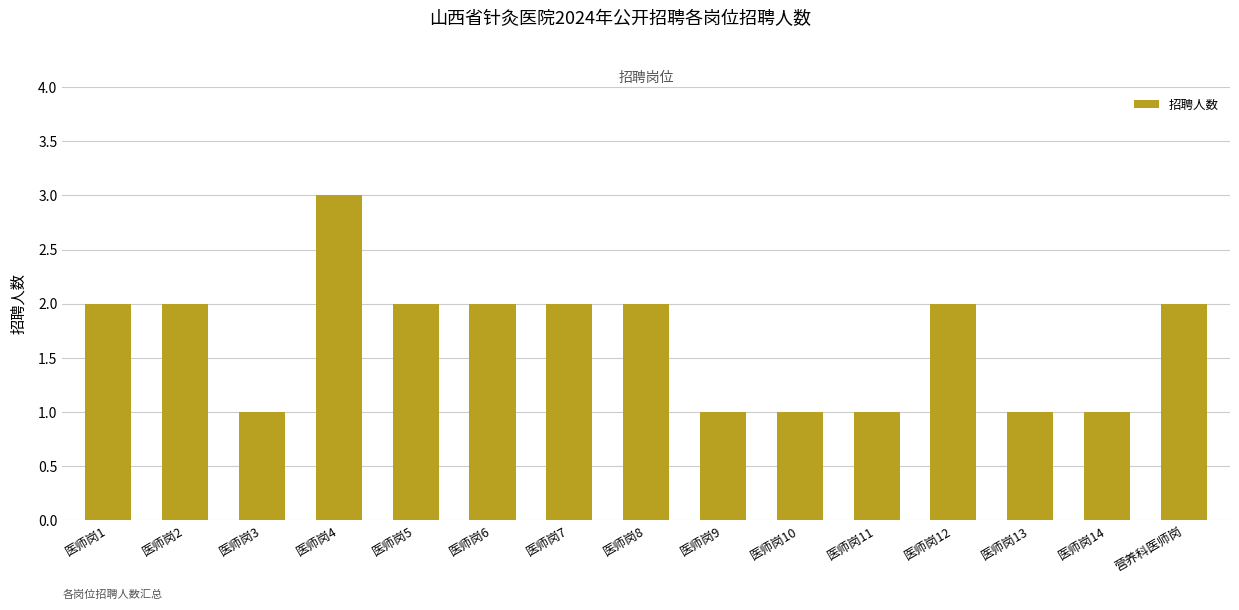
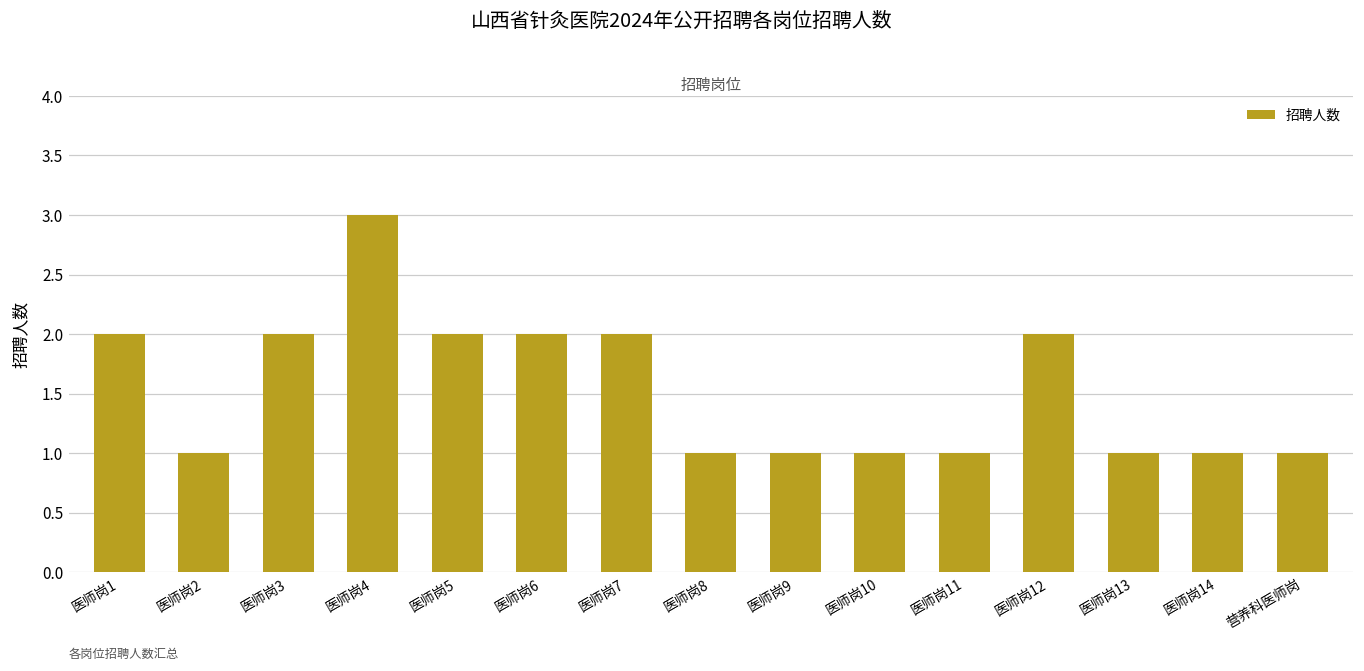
医师岗2: 2 -> 1
医师岗3: 1 -> 2
医师岗8: 2 -> 1
营养科医师岗: 2 -> 1
